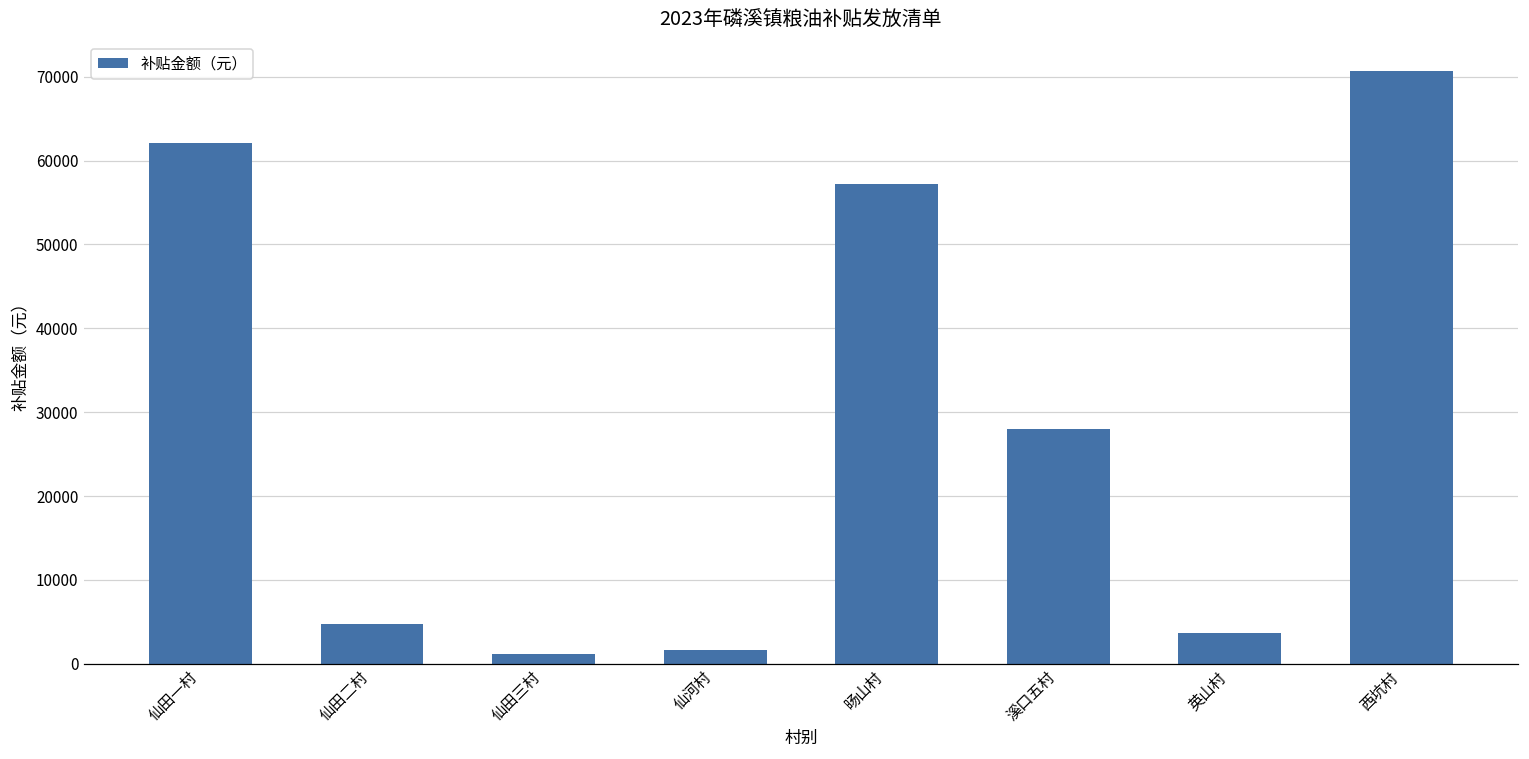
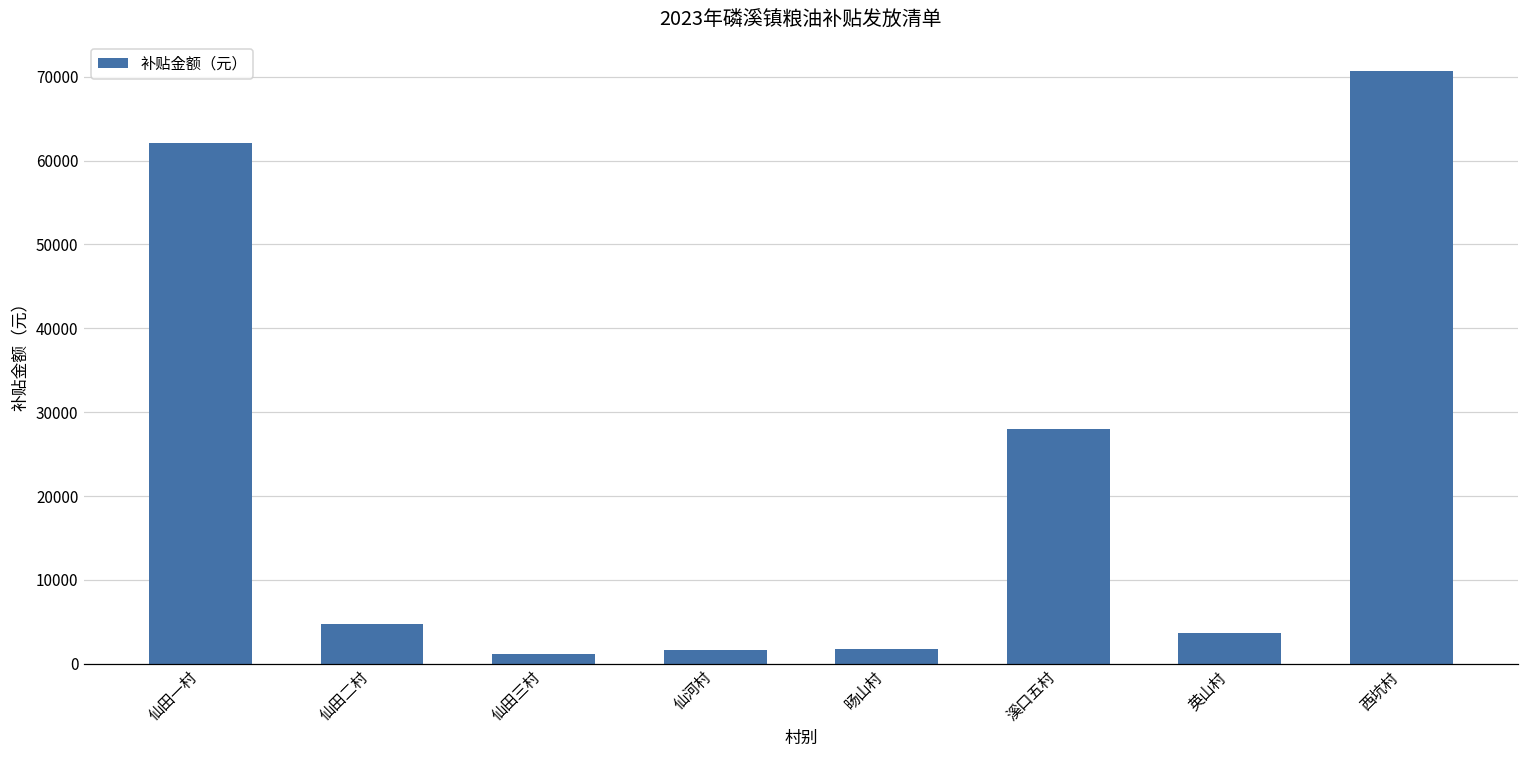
旸山村: 57000 -> 2000
